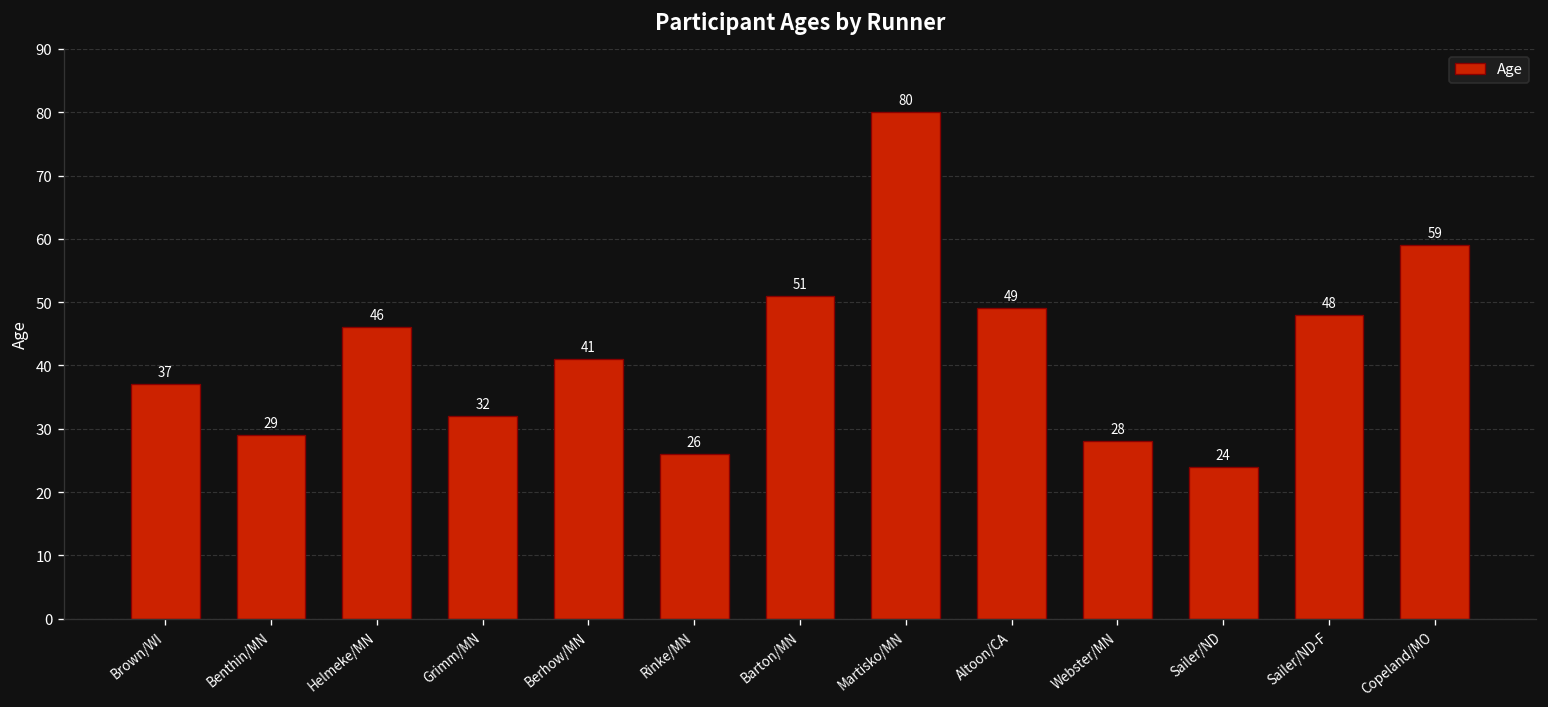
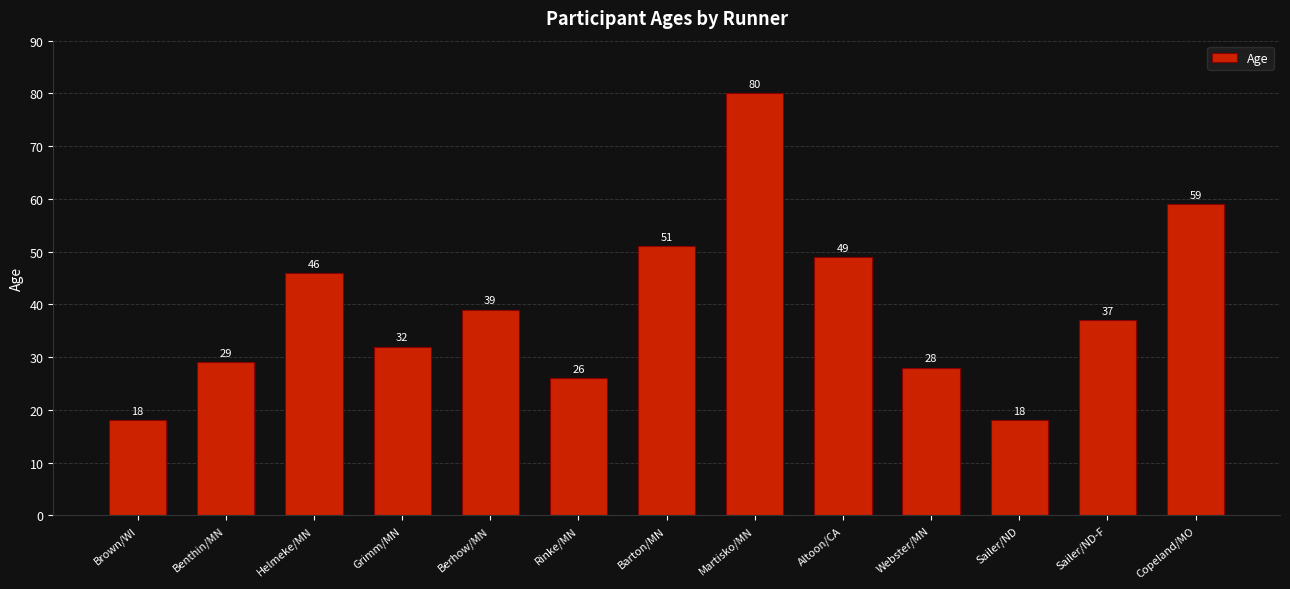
Brown/WI: 37 -> 18
Berhow/MN: 41 -> 39
Sailer/ND: 24 -> 18
Sailer/ND-F: 48 -> 37
